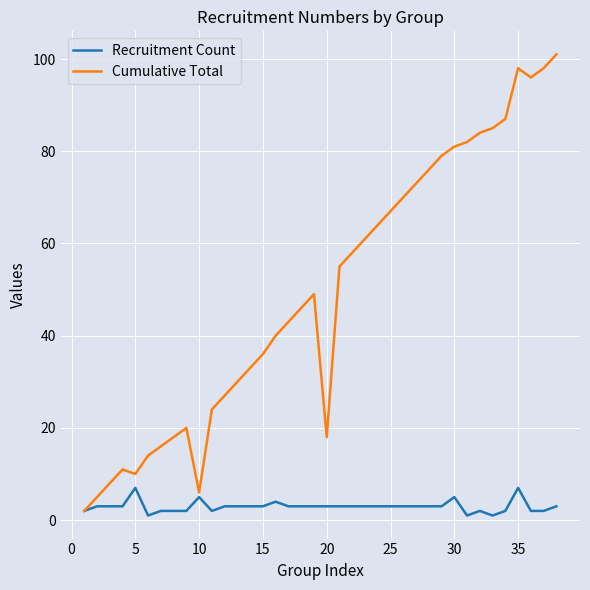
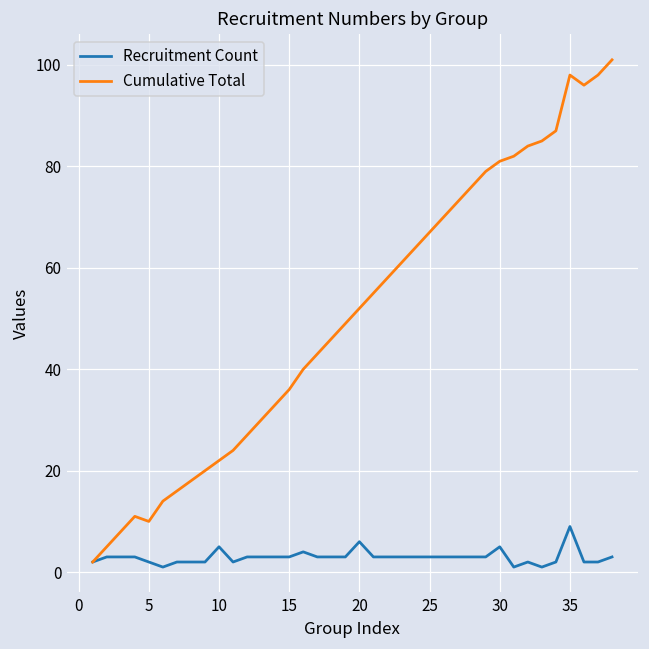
Recruitment Count, 5: 7 -> 2
Cumulative Total, 10: 6 -> 22
Recruitment Count, 20: 3 -> 6
Cumulative Total, 20: 18 -> 52
Recruitment Count, 35: 7 -> 9
